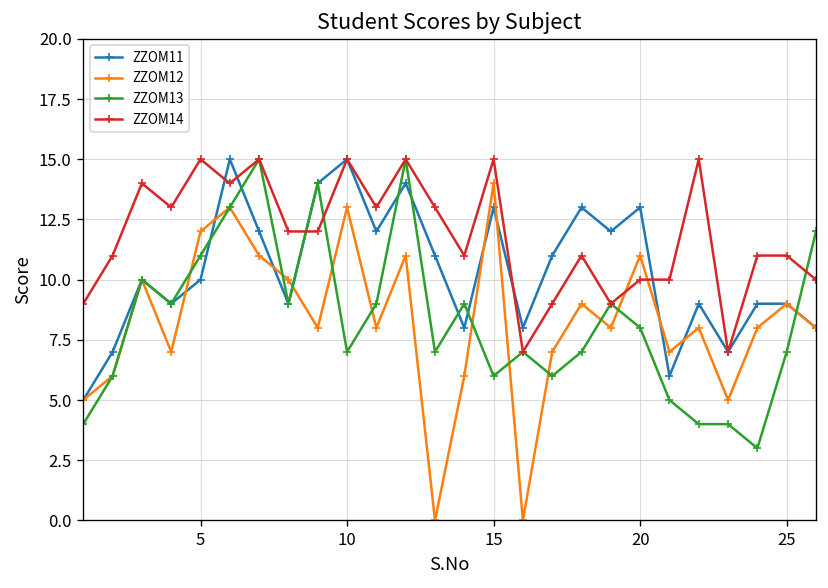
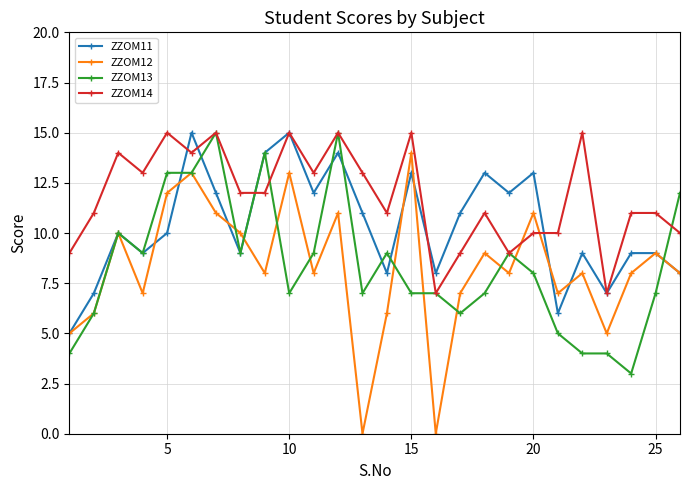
ZZOM13, 5: 11 -> 13
ZZOM13, 15: 6 -> 7
